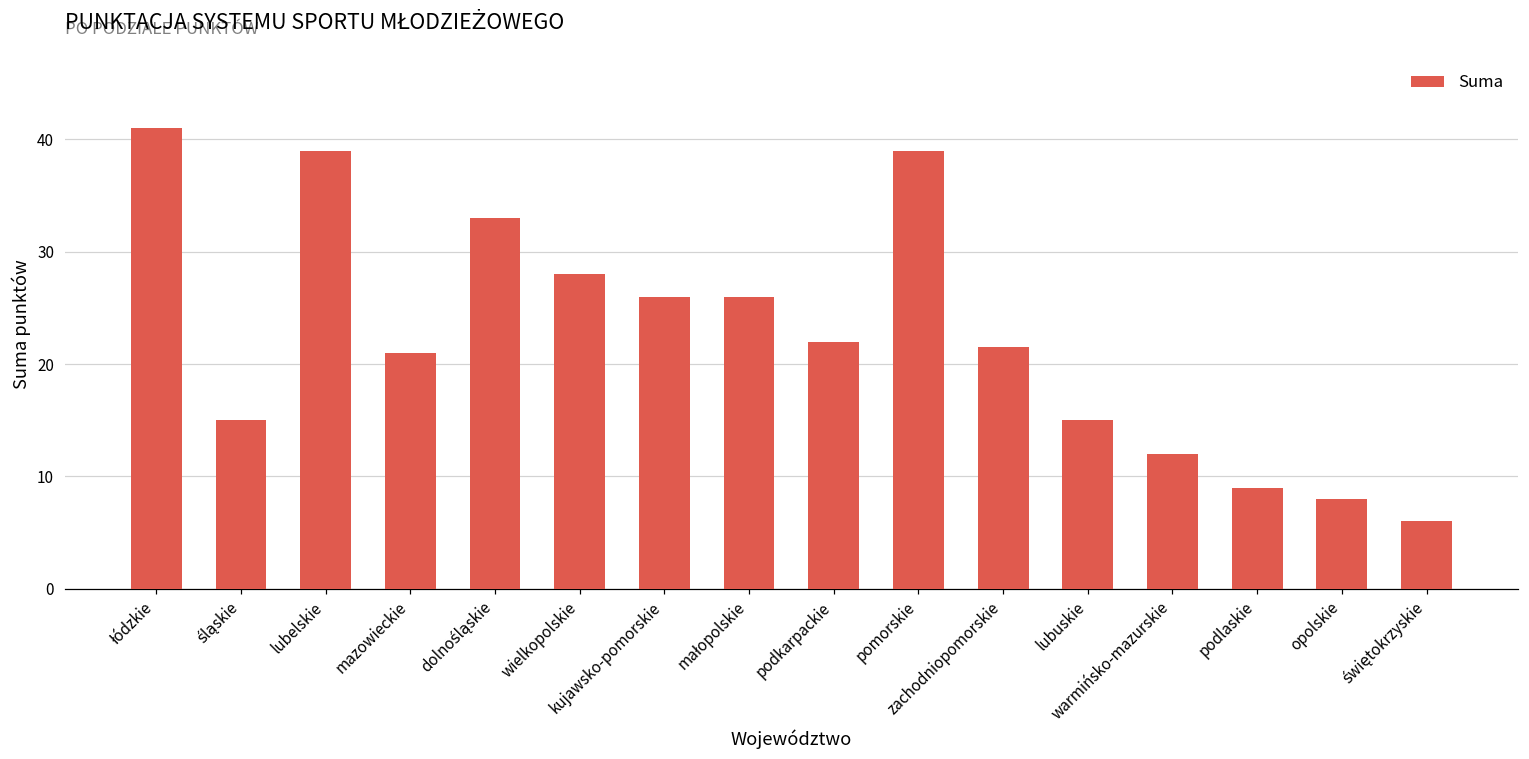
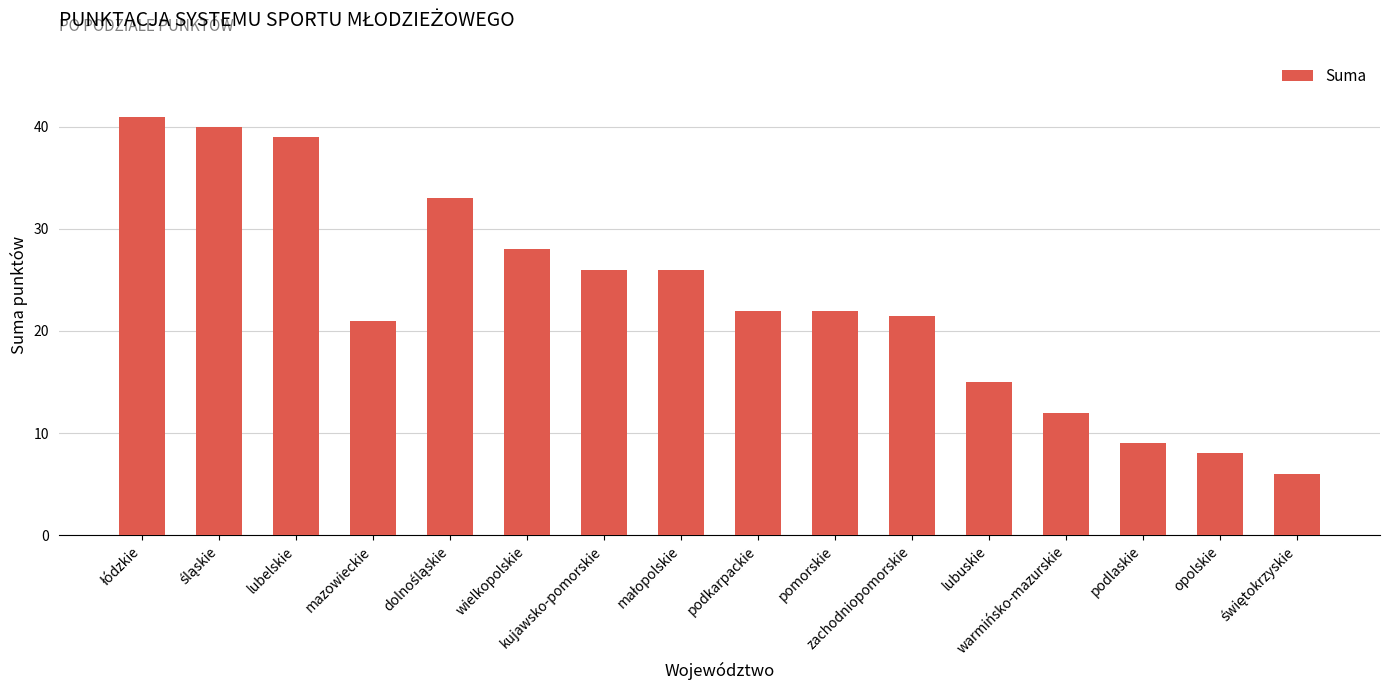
śląskie: 15 -> 40
pomorskie: 39 -> 22
